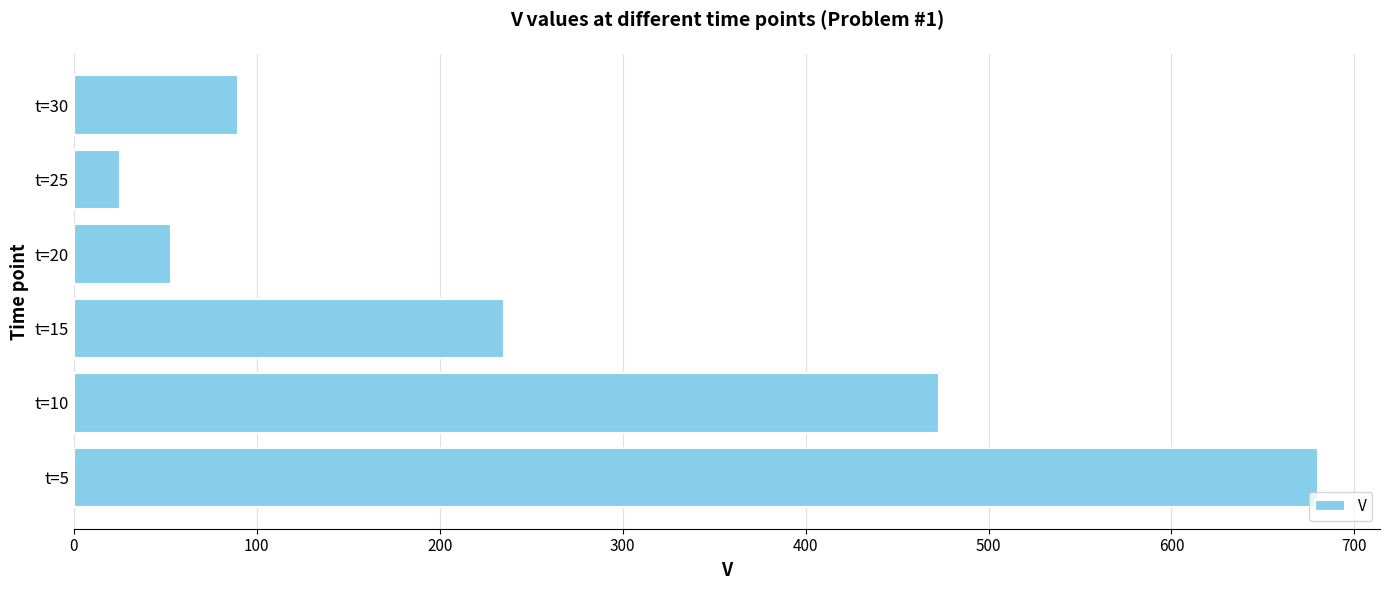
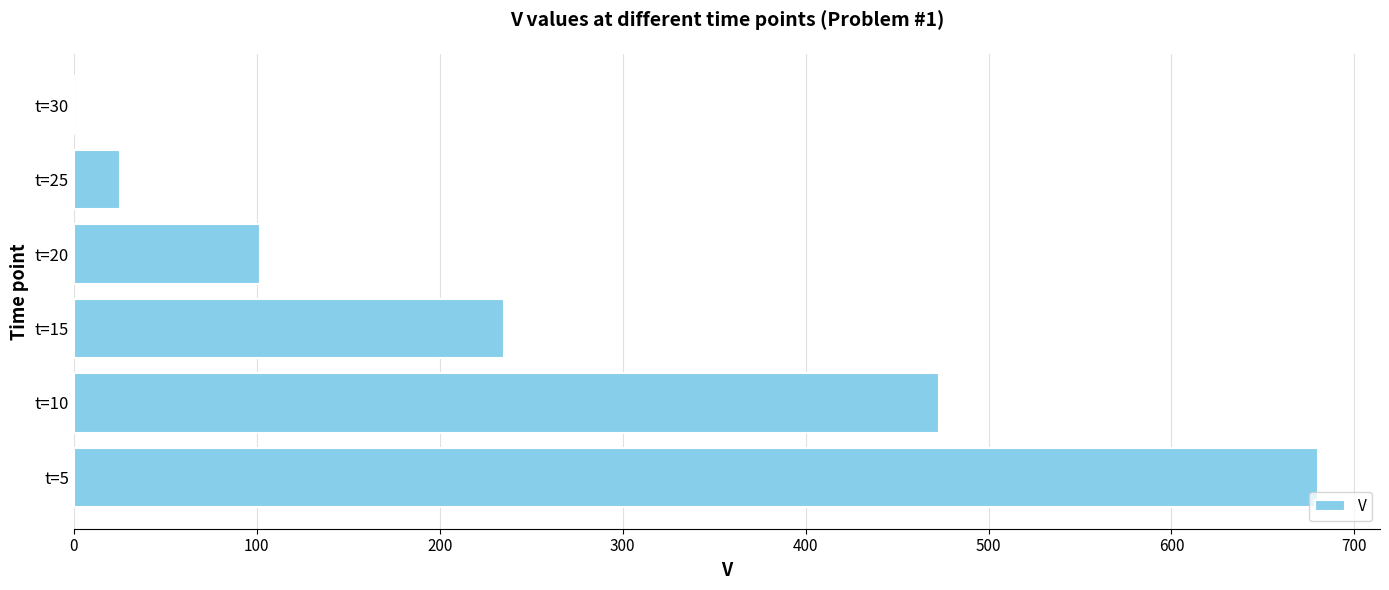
t=30: 90 -> 0
t=20: 53 -> 102
